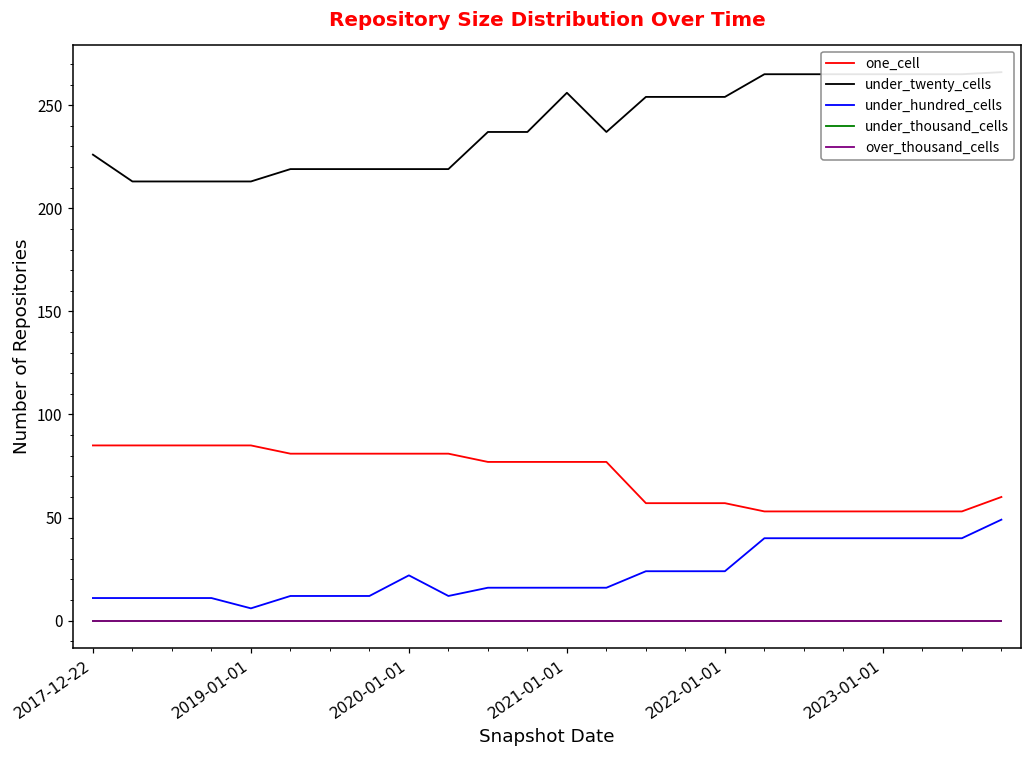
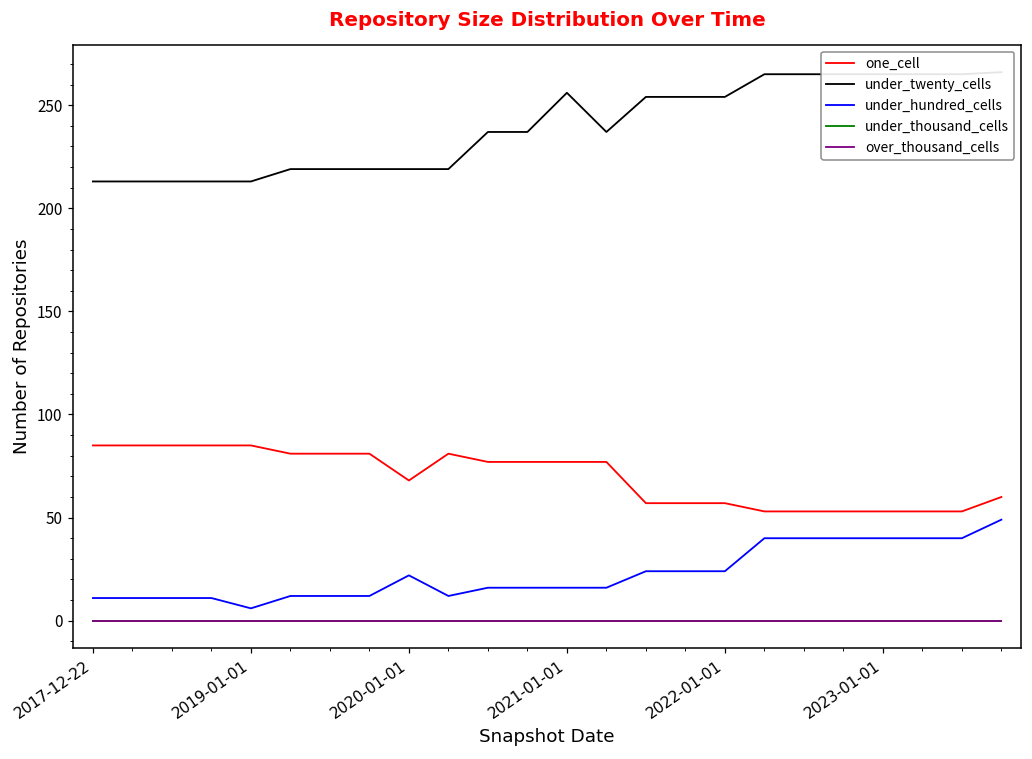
under_twenty_cells, 2017-12-22: 226 -> 213
one_cell, 2020-01-01: 81 -> 68
